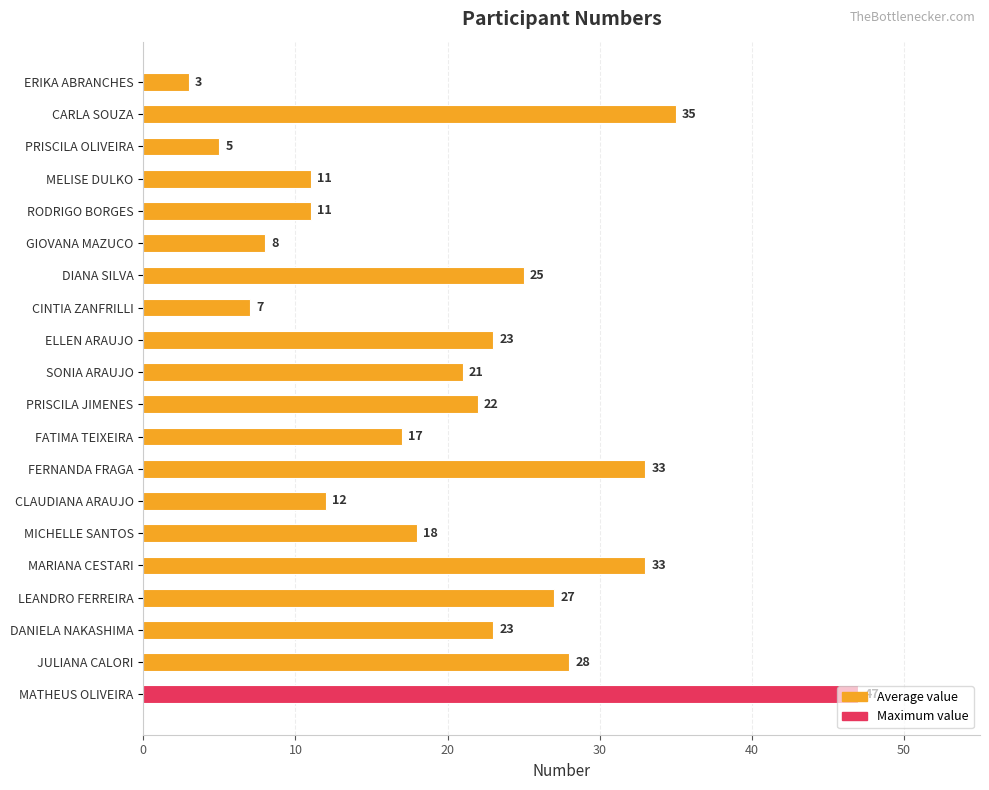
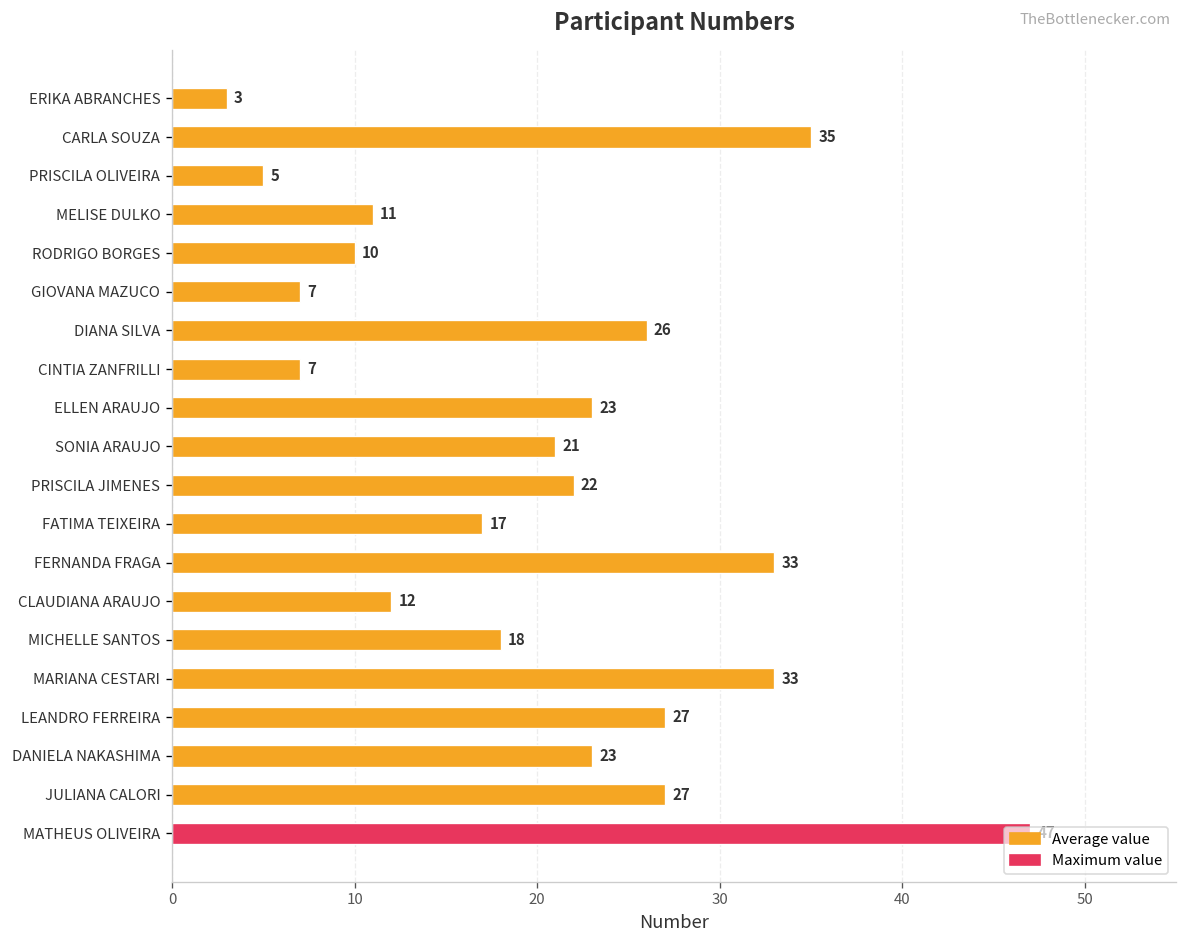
RODRIGO BORGES: 11 -> 10
GIOVANA MAZUCO: 8 -> 7
DIANA SILVA: 25 -> 26
JULIANA CALORI: 28 -> 27
